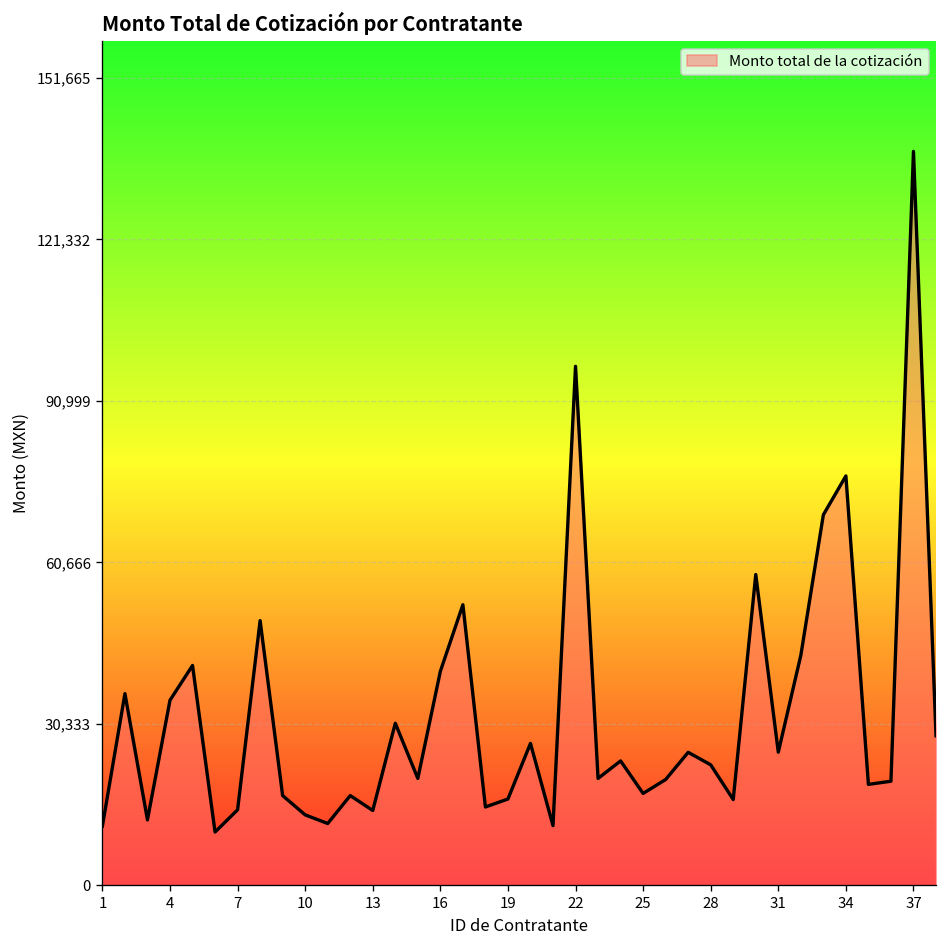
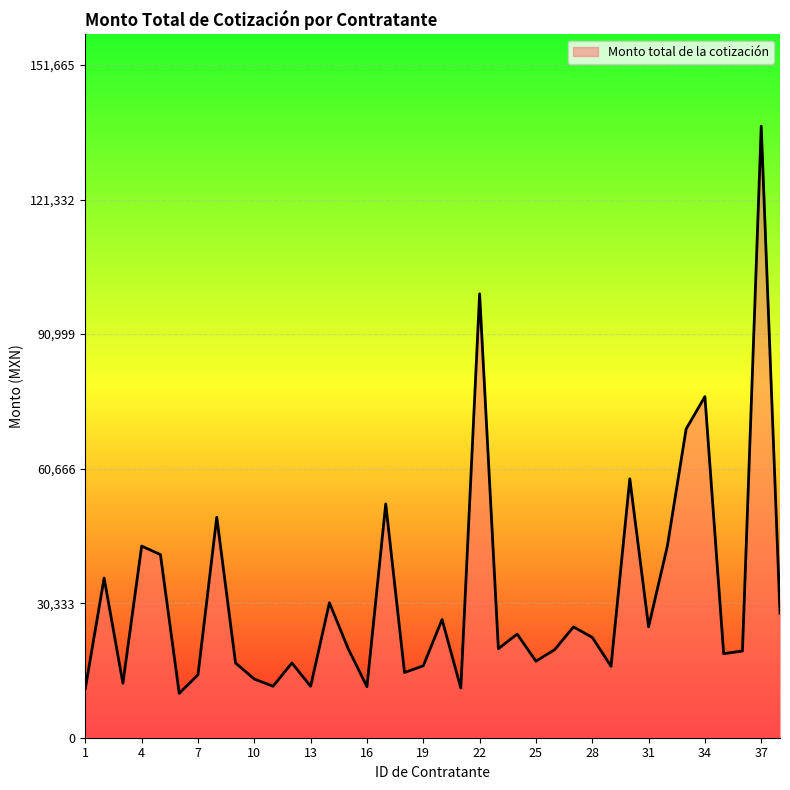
4: 35,000 -> 43,000
13: 14,000 -> 12,000
16: 40,000 -> 12,000
22: 97,000 -> 100,000
